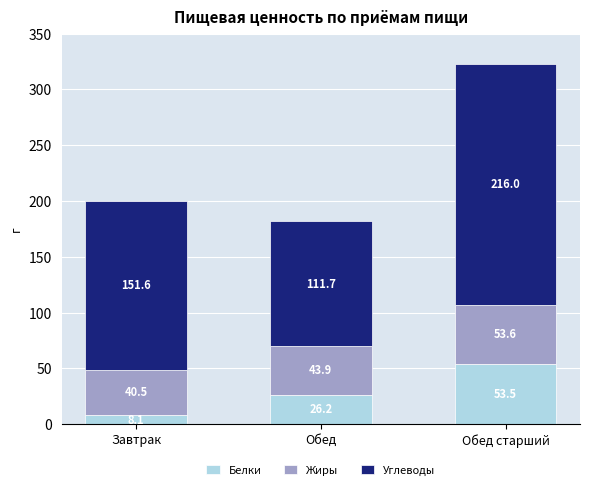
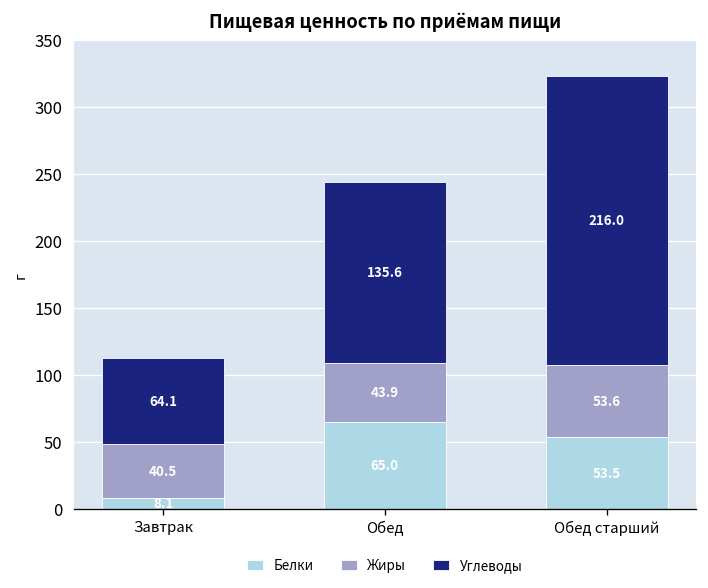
Углеводы, Завтрак: 151.6 -> 64.1
Белки, Обед: 26.2 -> 65.0
Углеводы, Обед: 111.7 -> 135.6
